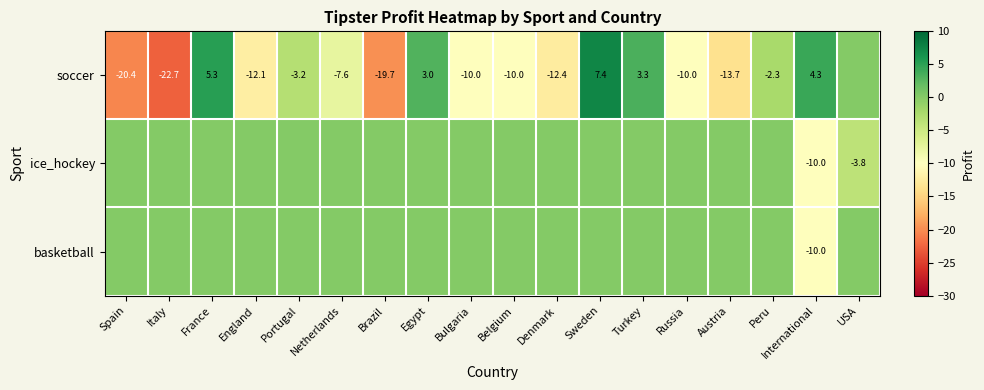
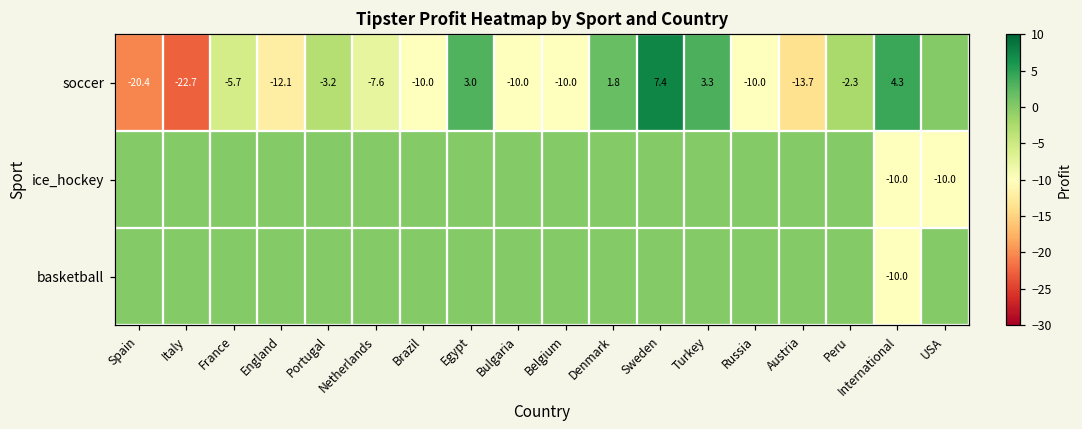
soccer, France: 5.3 -> -5.7
soccer, Brazil: -19.7 -> -10.0
soccer, Denmark: -12.4 -> 1.8
ice_hockey, USA: -3.8 -> -10.0
